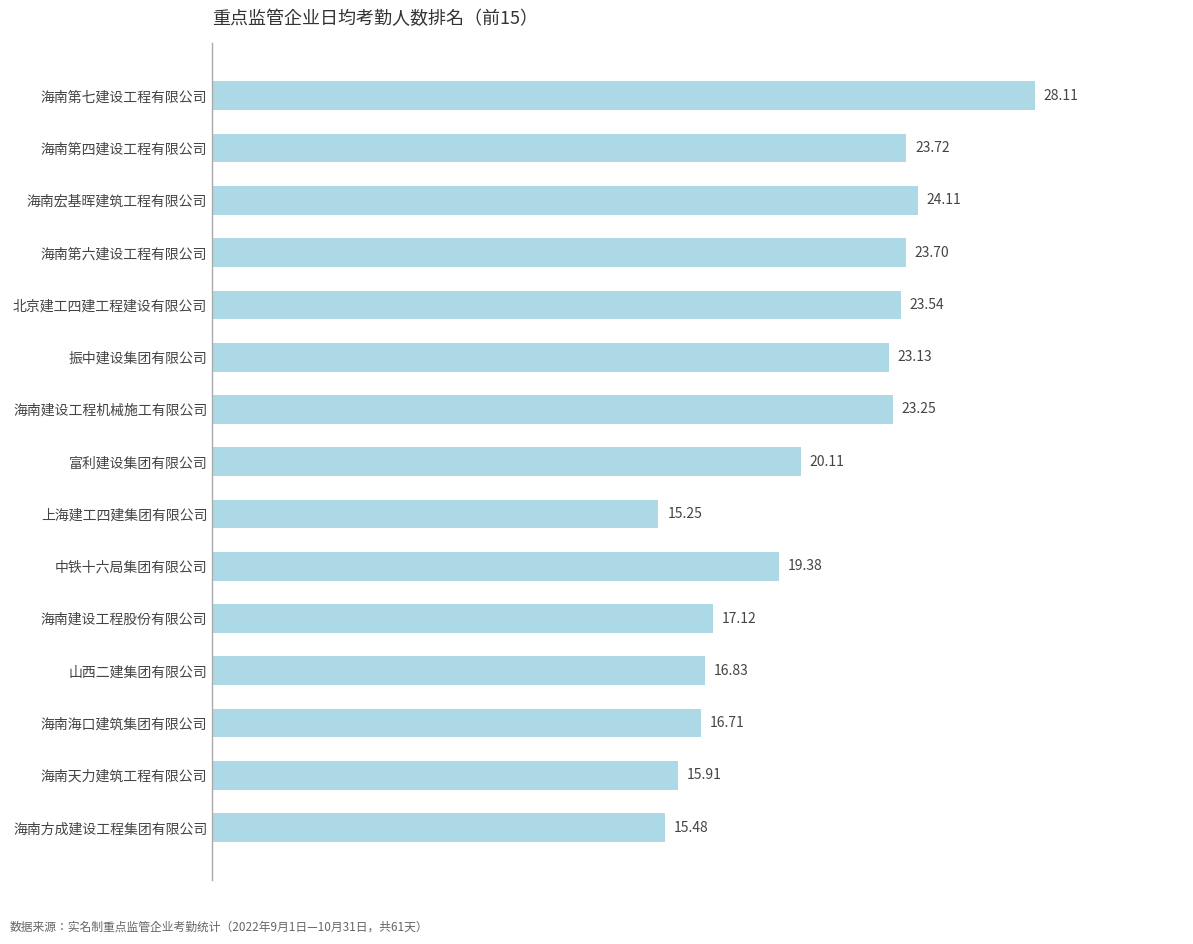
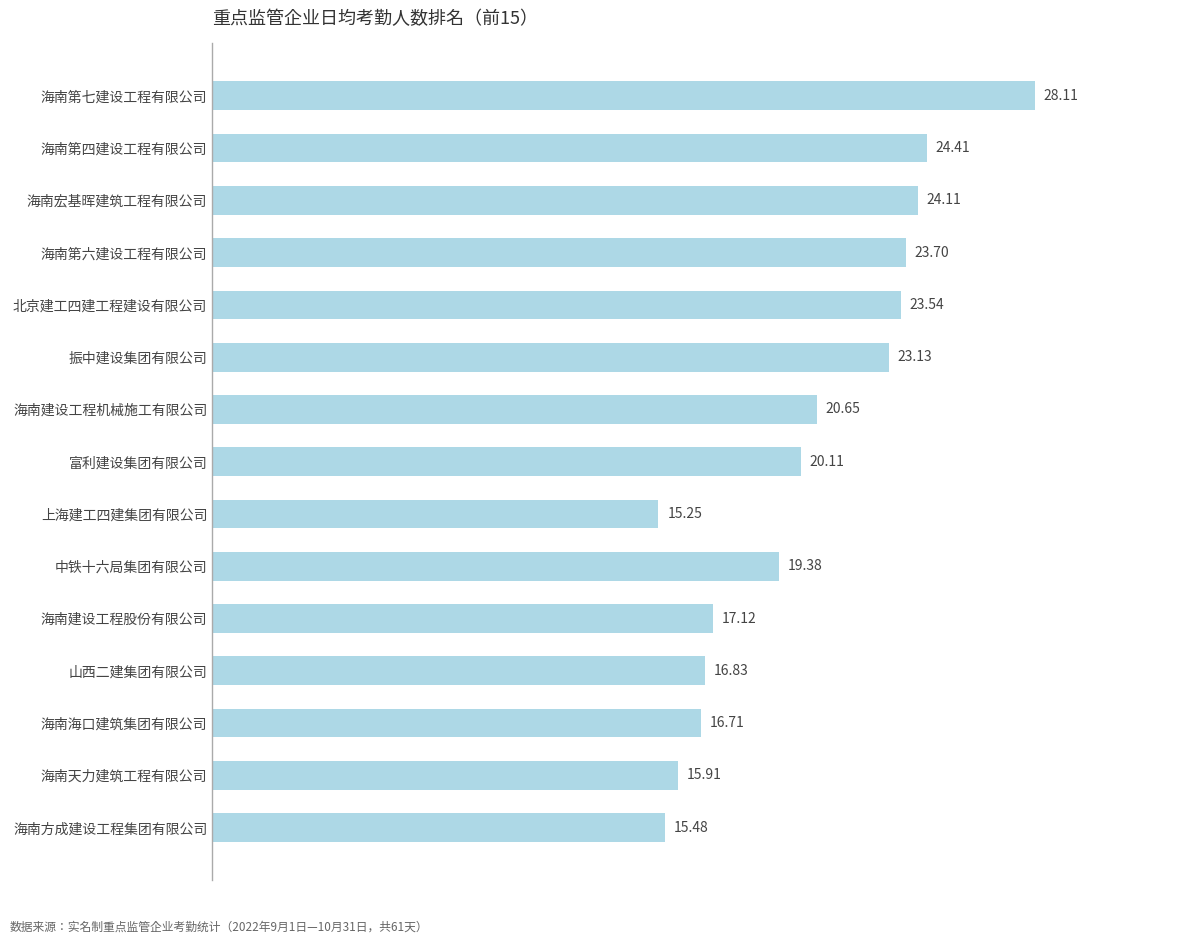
海南第四建设工程有限公司: 23.72 -> 24.41
海南建设工程机械施工有限公司: 23.25 -> 20.65
